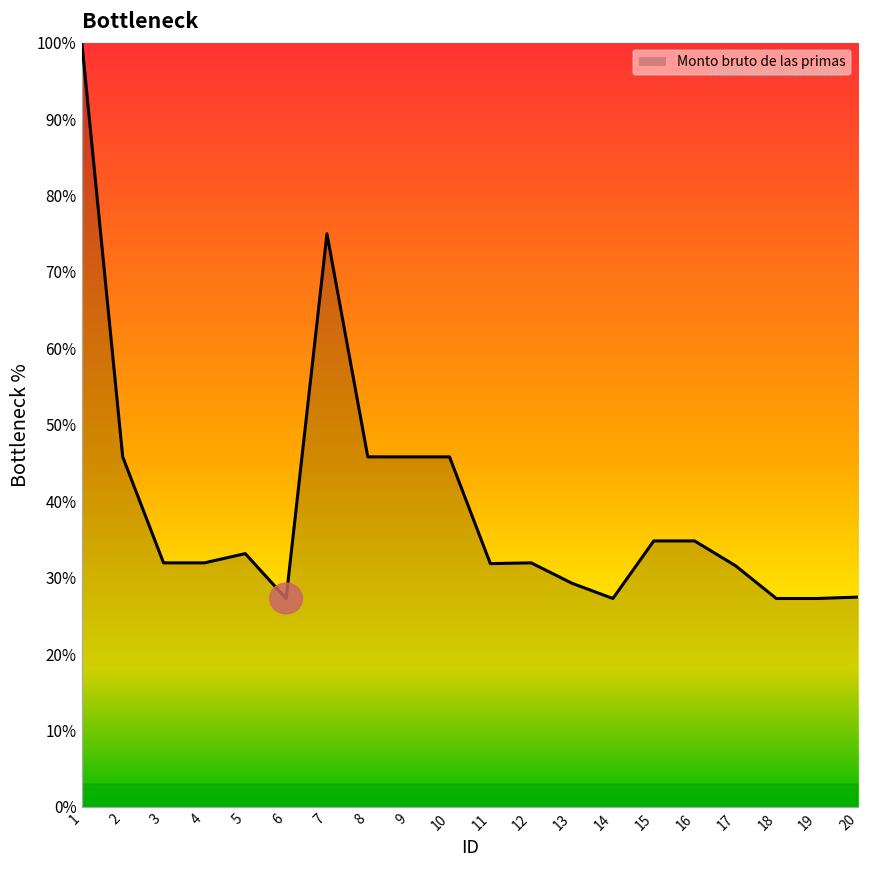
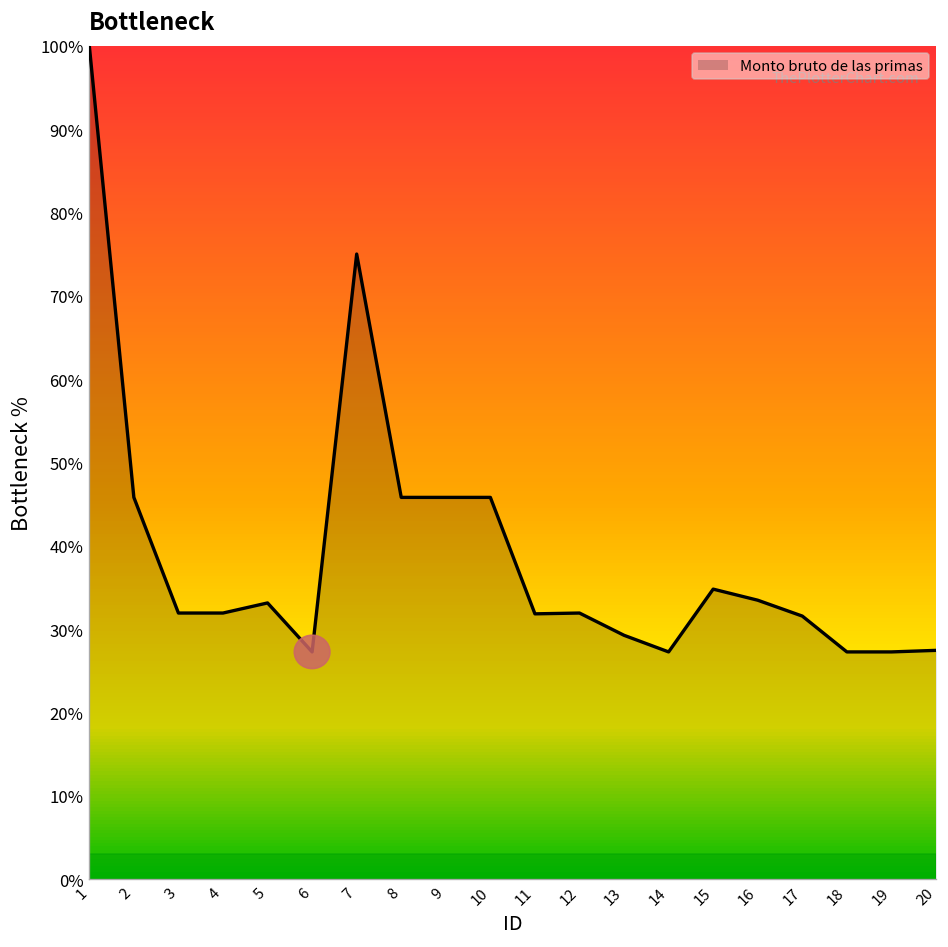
16: 35% -> 33%
